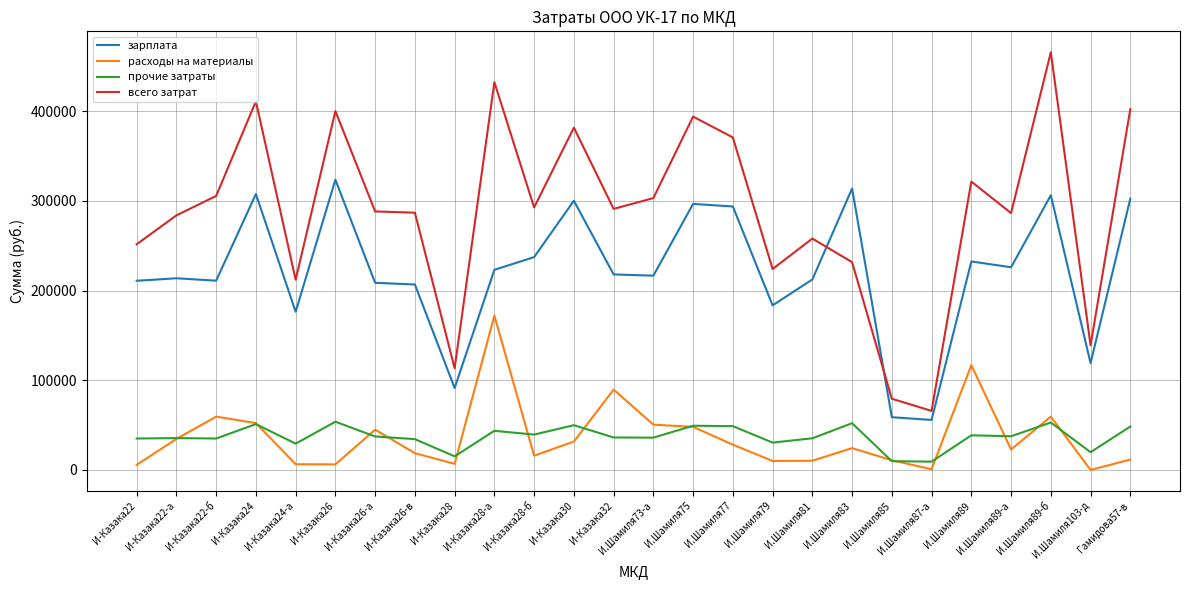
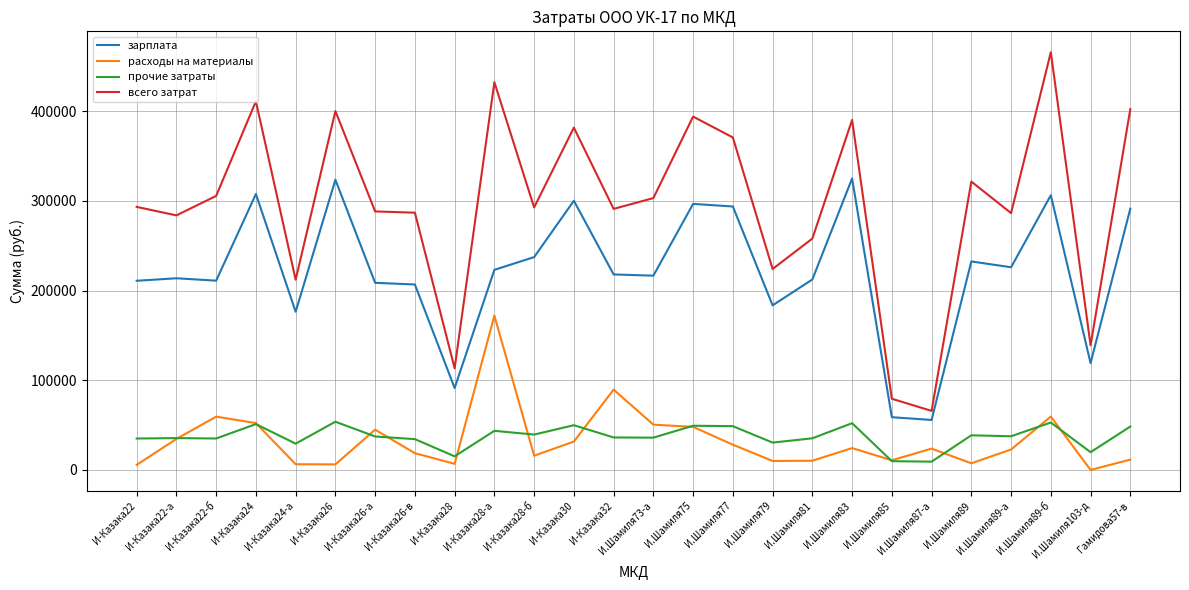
всего затрат, И-Казака22: 250000 -> 290000
зарплата, И.Шамиля83: 310000 -> 320000
всего затрат, И.Шамиля83: 230000 -> 390000
расходы на материалы, И.Шамиля87-а: 0 -> 20000
расходы на материалы, И.Шамиля89: 120000 -> 10000
зарплата, Гамидова57-в: 300000 -> 290000
